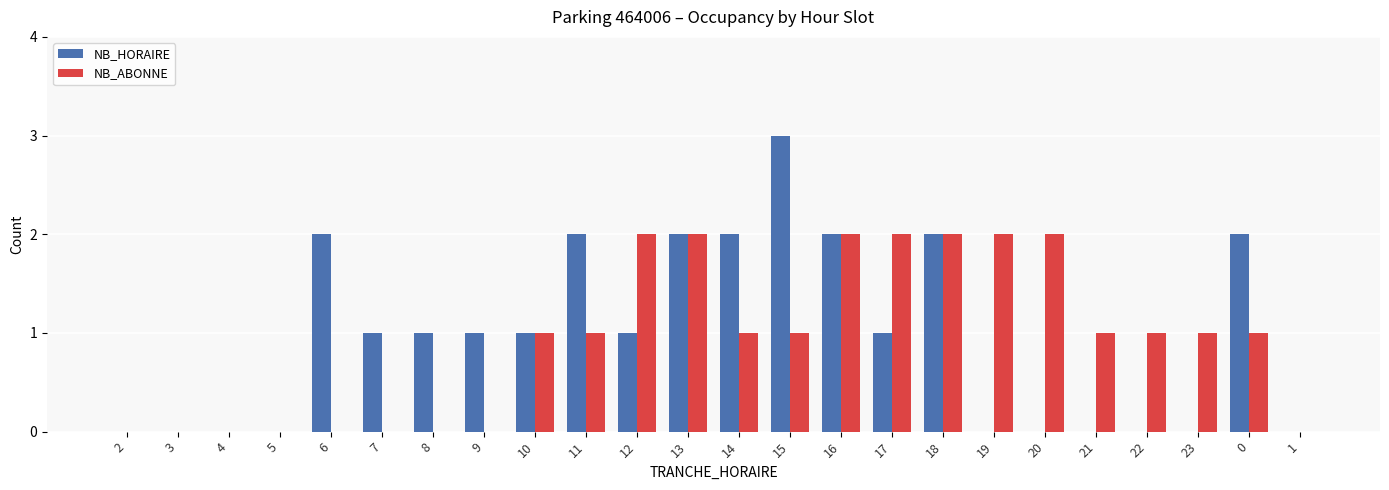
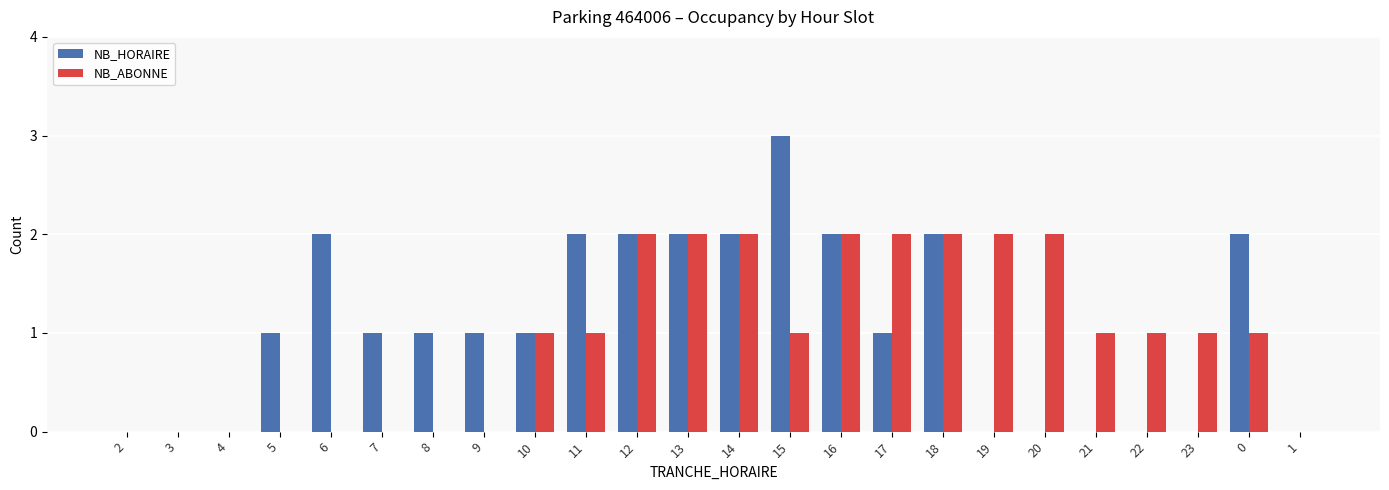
NB_HORAIRE, 5: 0 -> 1
NB_HORAIRE, 12: 1 -> 2
NB_ABONNE, 14: 1 -> 2
